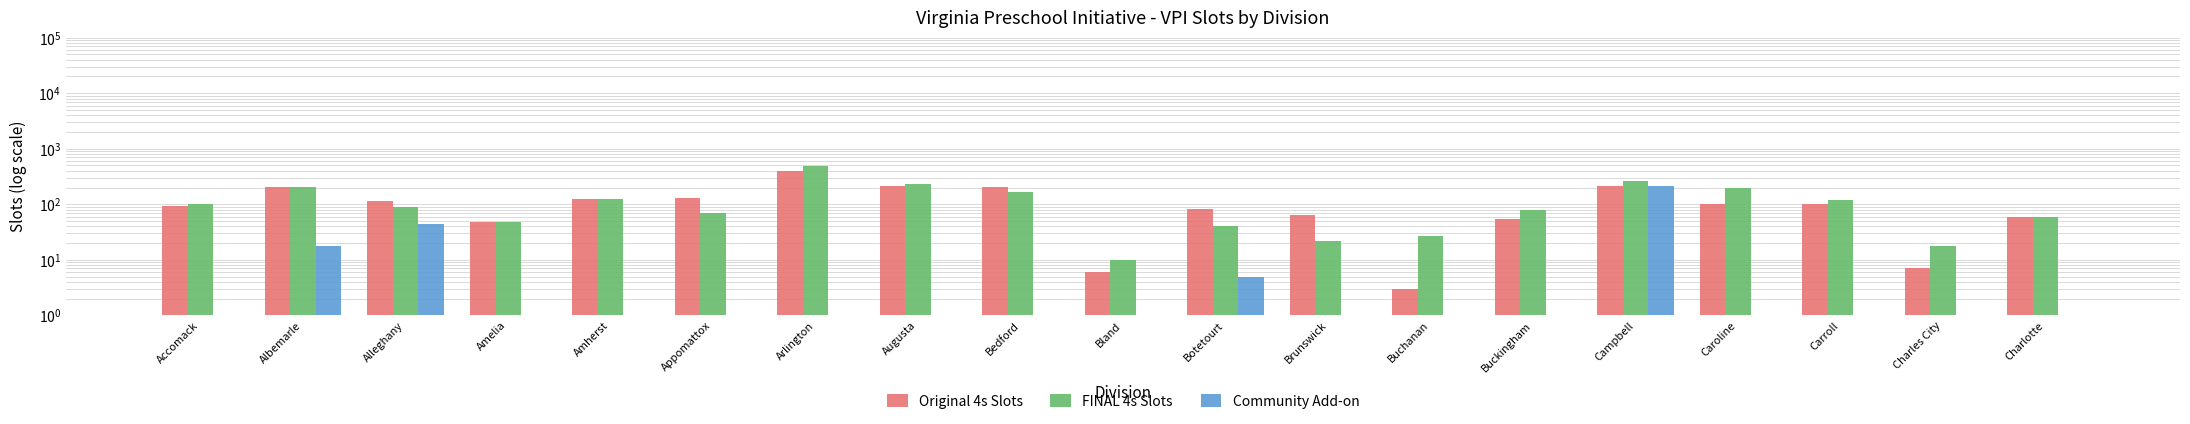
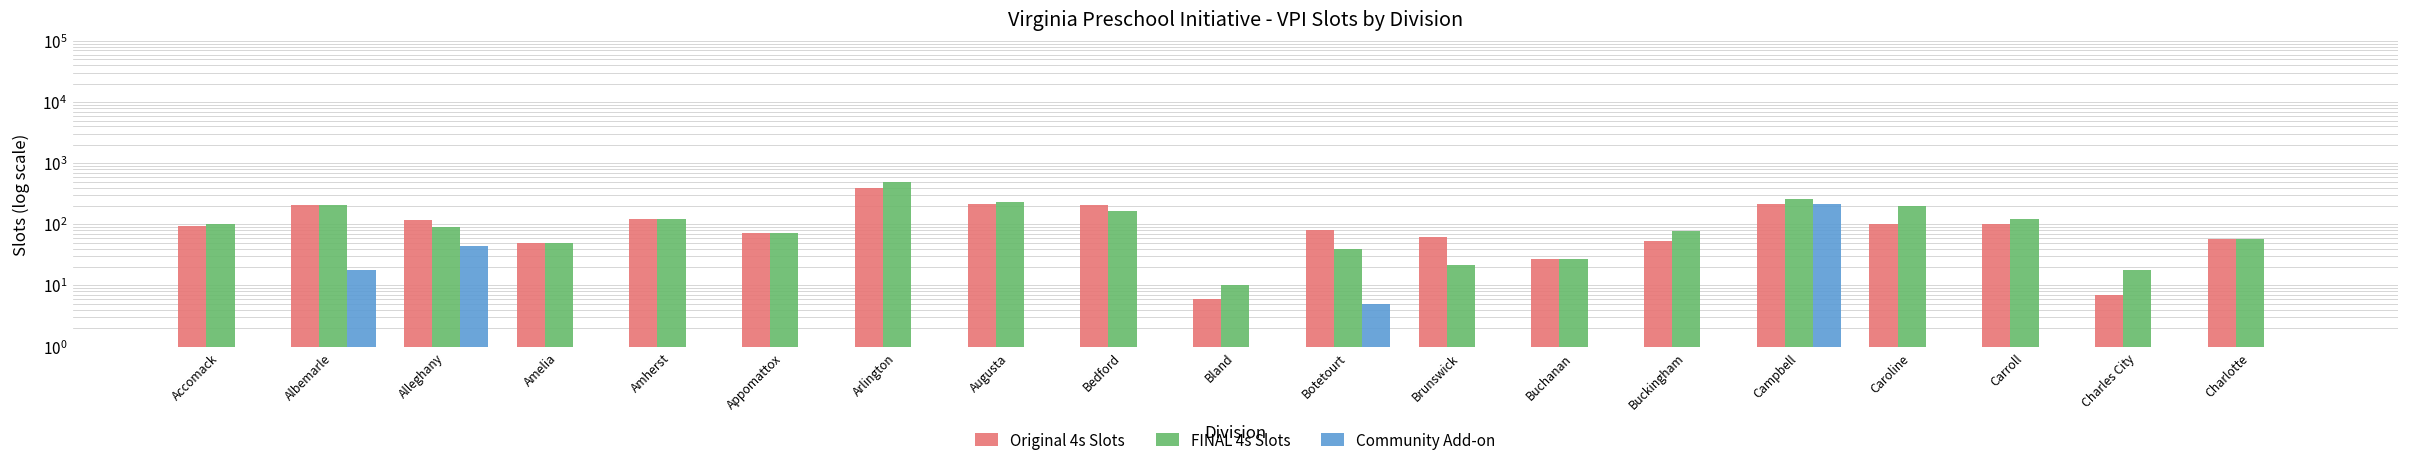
Original 4s Slots, Appomattox: 130 -> 70
Original 4s Slots, Buchanan: 3 -> 30
